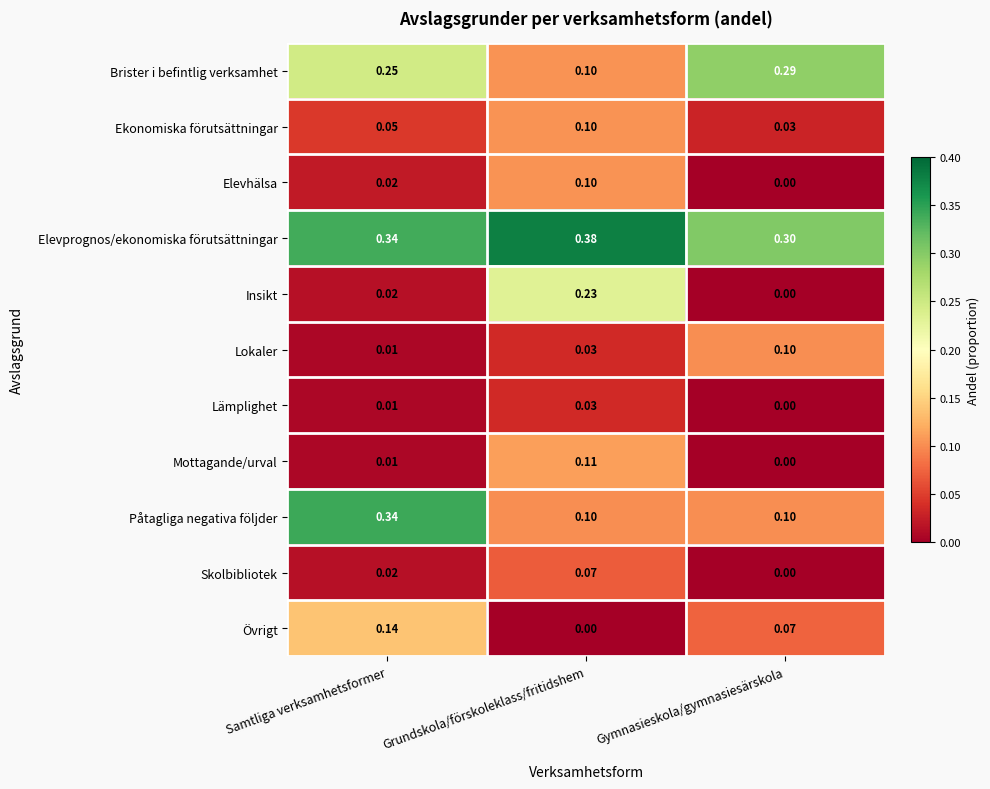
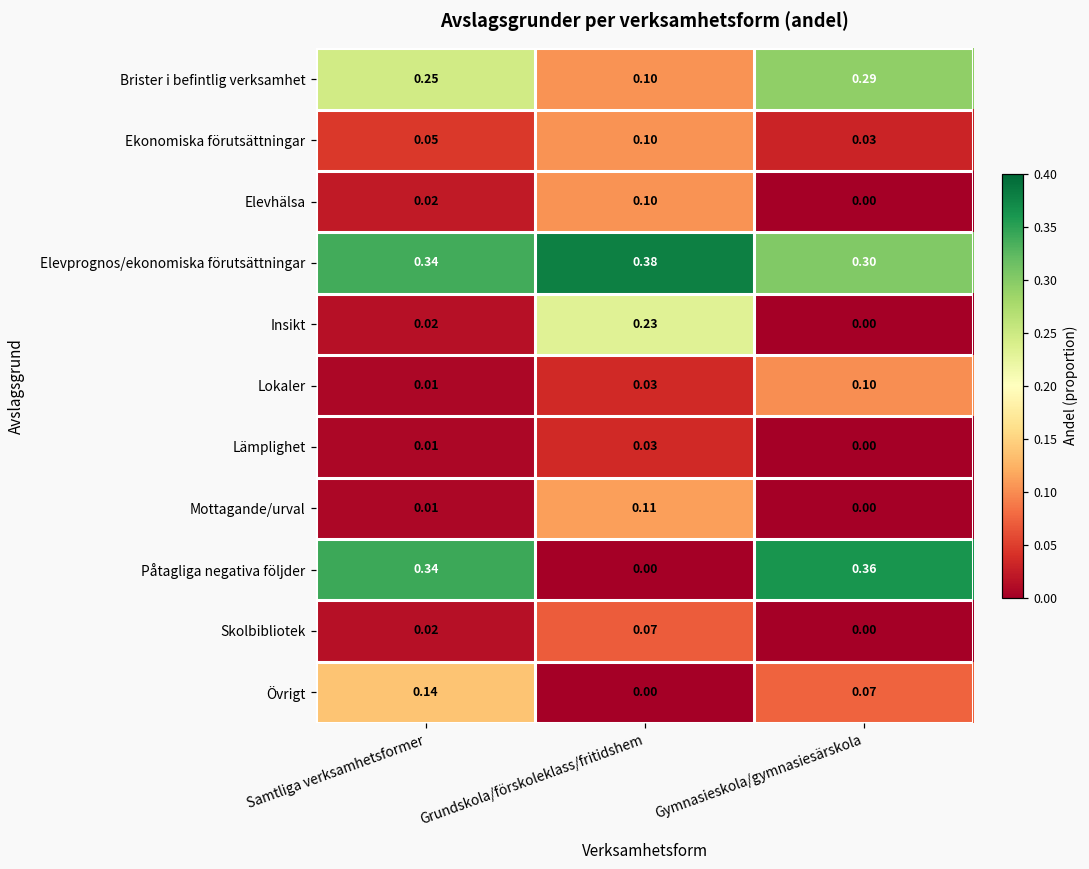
Påtagliga negativa följder, Grundskola/förskoleklass/fritidshem: 0.10 -> 0.00
Påtagliga negativa följder, Gymnasieskola/gymnasiesärskola: 0.10 -> 0.36
